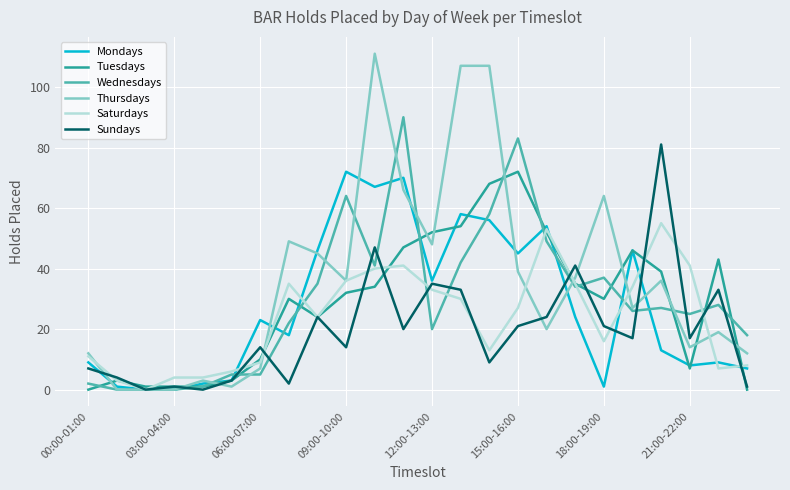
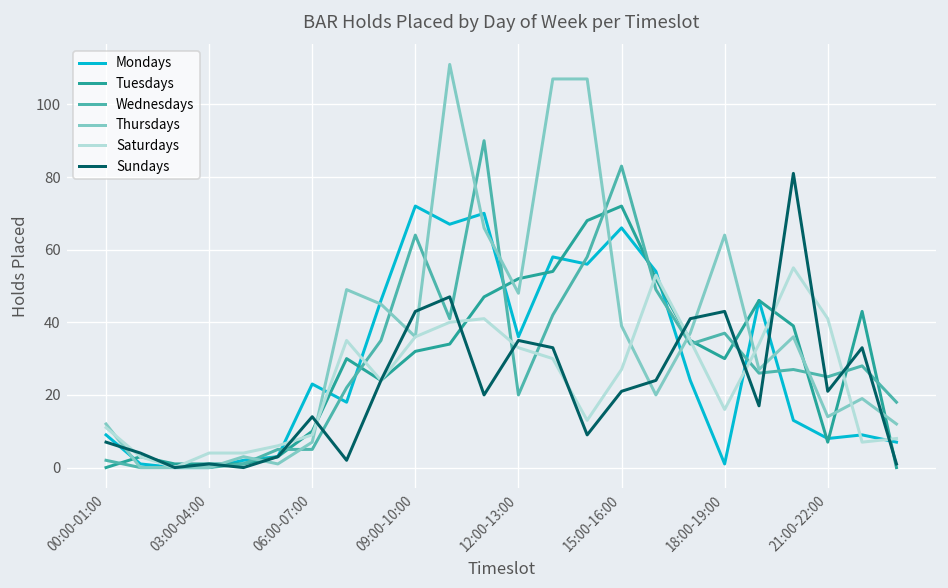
Sundays, 09:00-10:00: 14 -> 43
Mondays, 15:00-16:00: 45 -> 66
Sundays, 18:00-19:00: 21 -> 43
Sundays, 21:00-22:00: 17 -> 21
